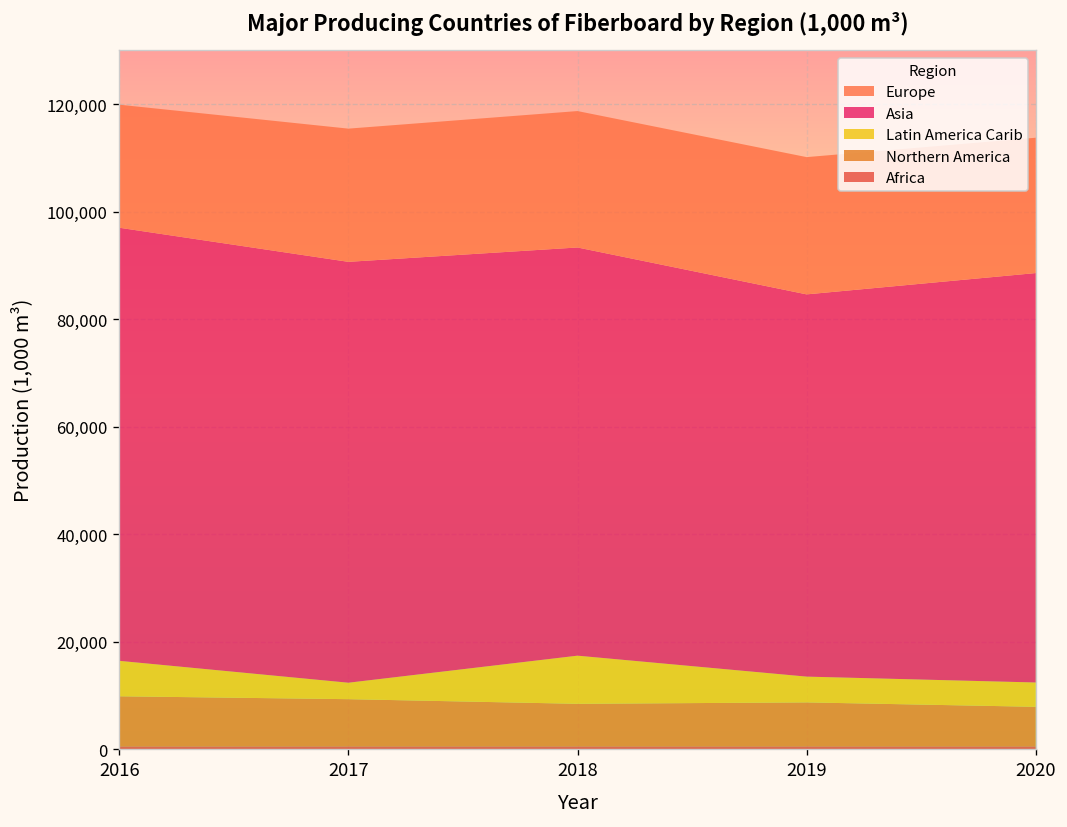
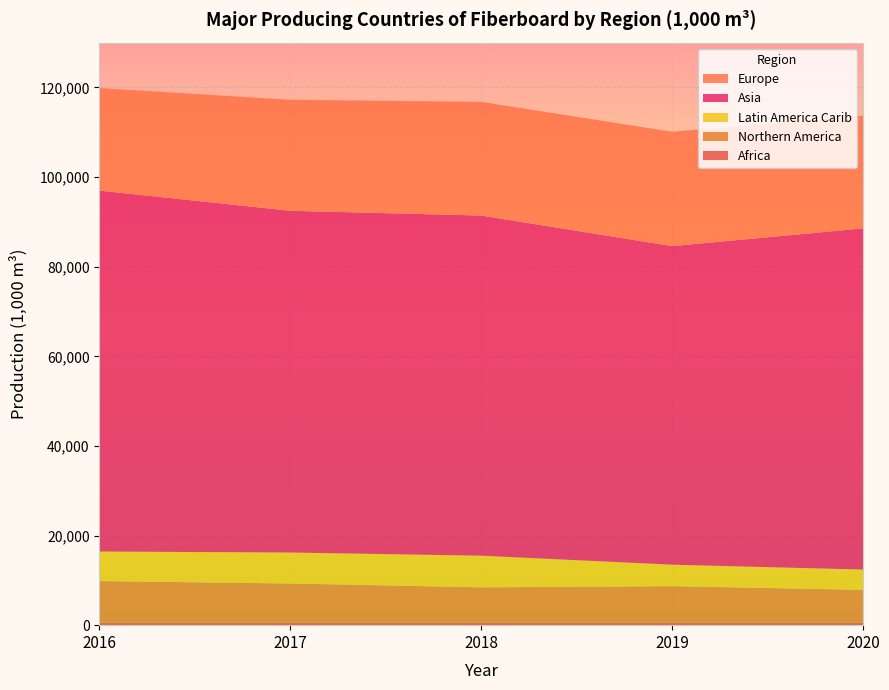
Latin America Carib, 2017: 3,000 -> 7,000
Asia, 2017: 78,000 -> 76,000
Latin America Carib, 2018: 9,000 -> 7,000
